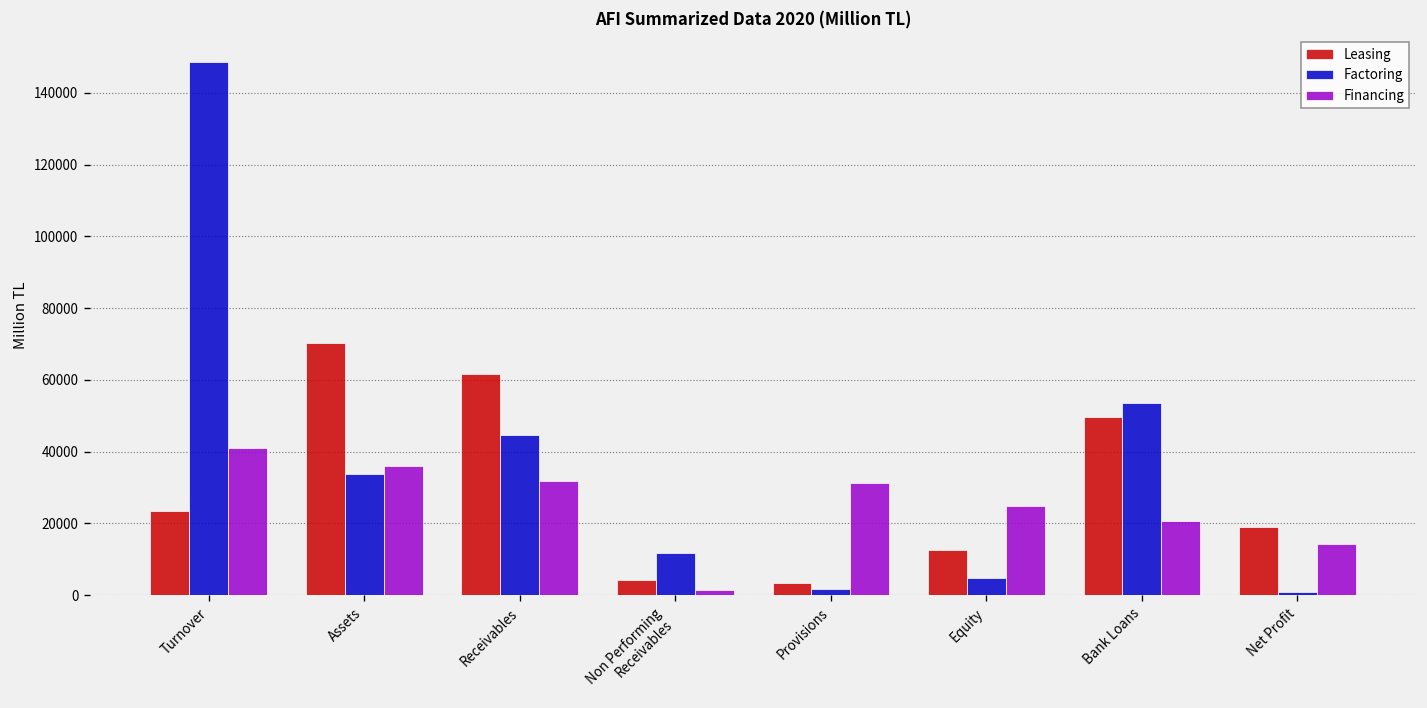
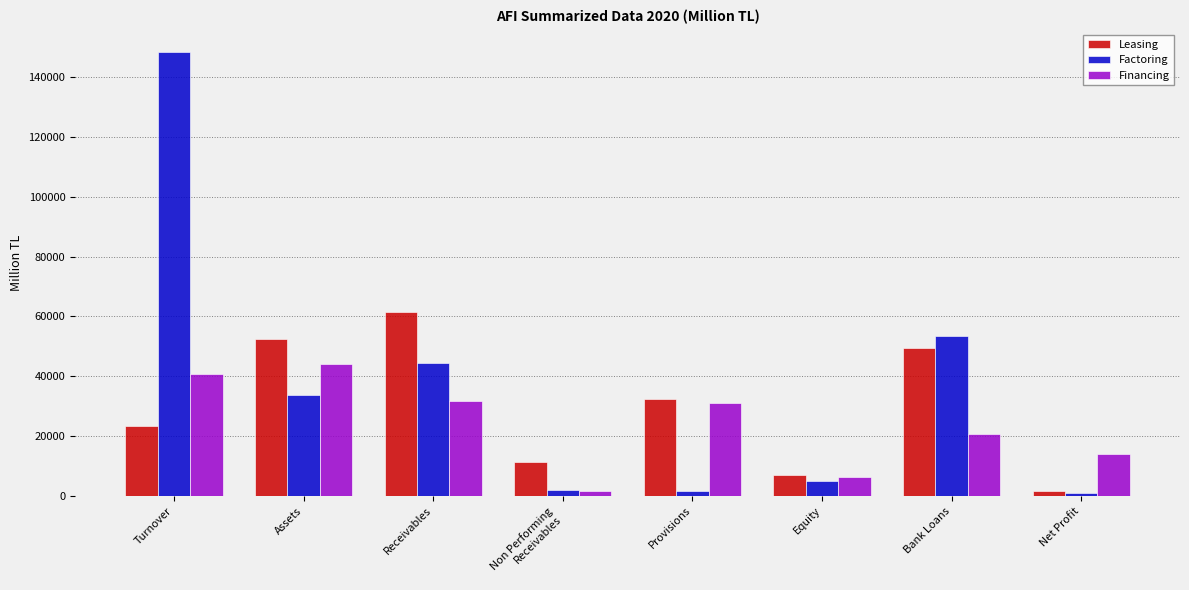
Leasing, Assets: 70000 -> 53000
Financing, Assets: 36000 -> 44000
Leasing, Non Performing Receivables: 4000 -> 11000
Factoring, Non Performing Receivables: 12000 -> 2000
Leasing, Provisions: 3000 -> 32000
Leasing, Equity: 12000 -> 7000
Financing, Equity: 25000 -> 6000
Leasing, Net Profit: 19000 -> 2000
